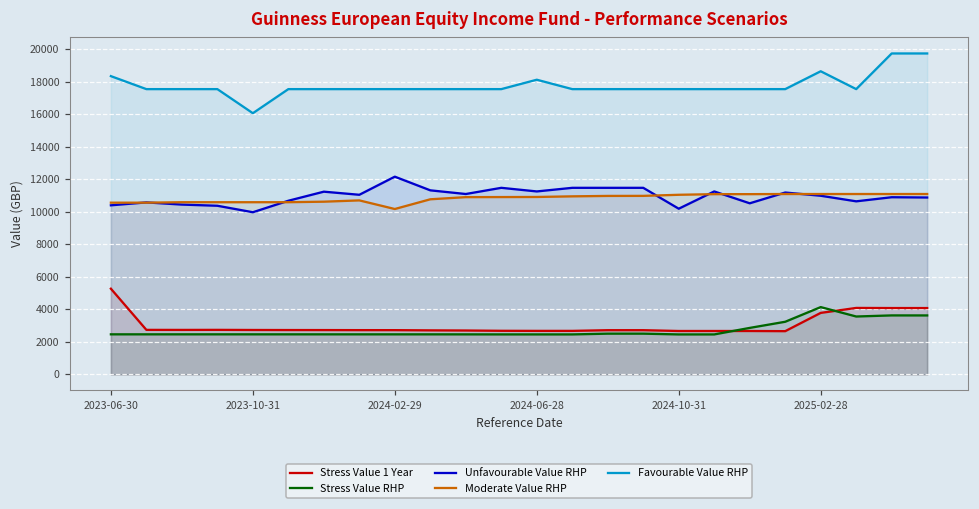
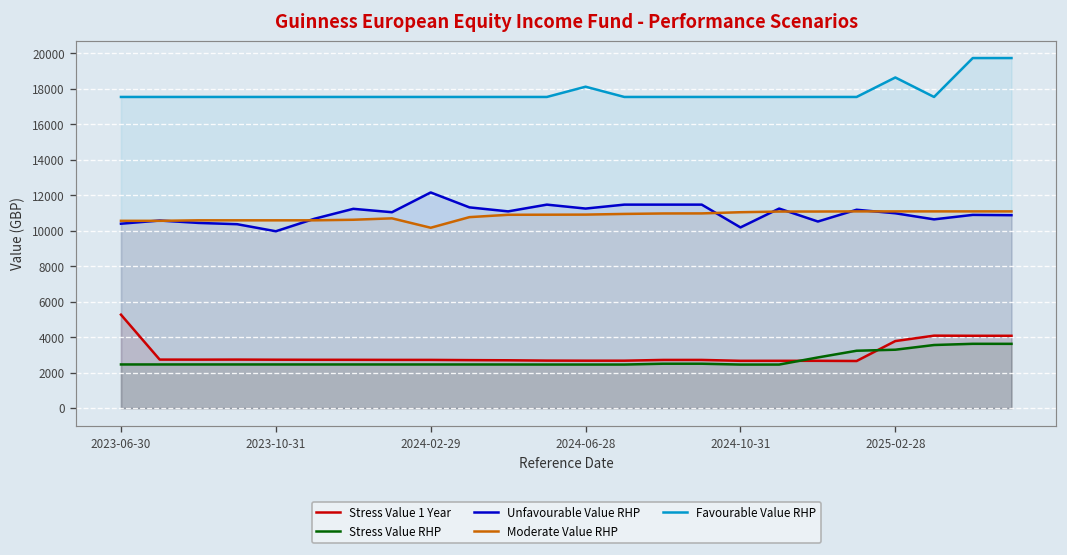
Favourable Value RHP, 2023-06-30: 18300 -> 17500
Favourable Value RHP, 2023-10-31: 16100 -> 17500
Stress Value RHP, 2025-02-28: 4100 -> 3300
